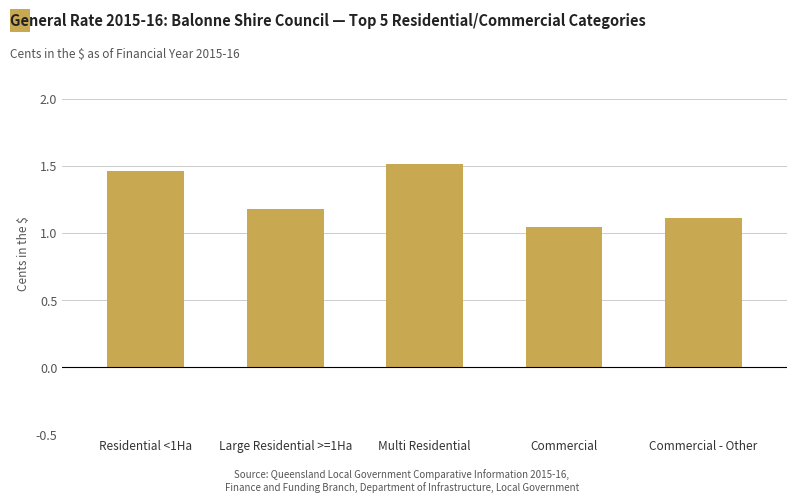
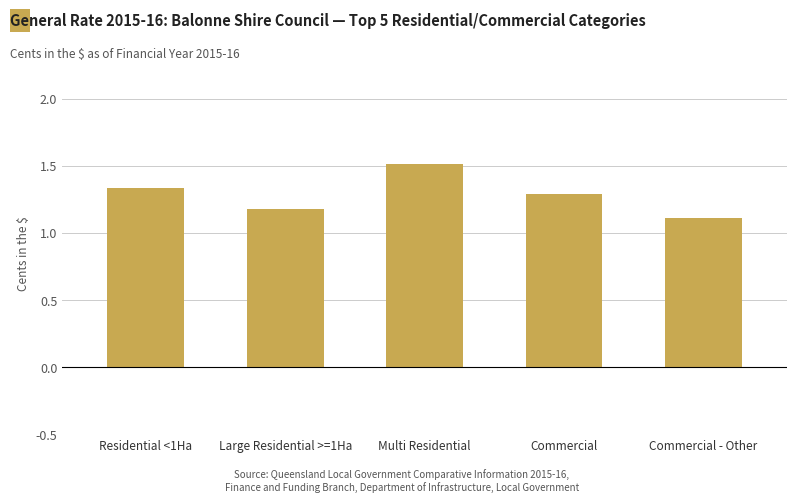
Residential <1Ha: 1.46 -> 1.33
Commercial: 1.05 -> 1.29
